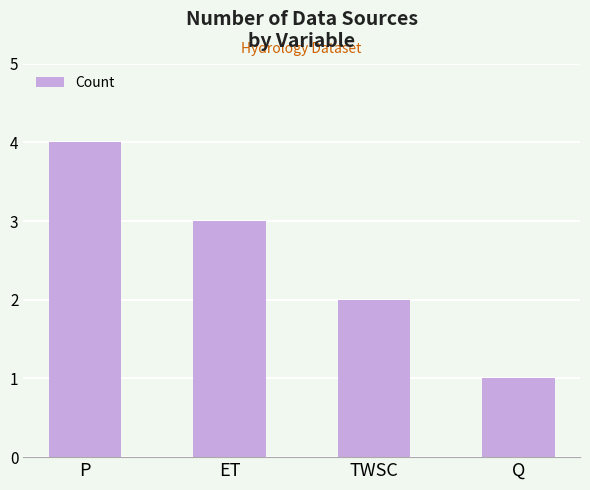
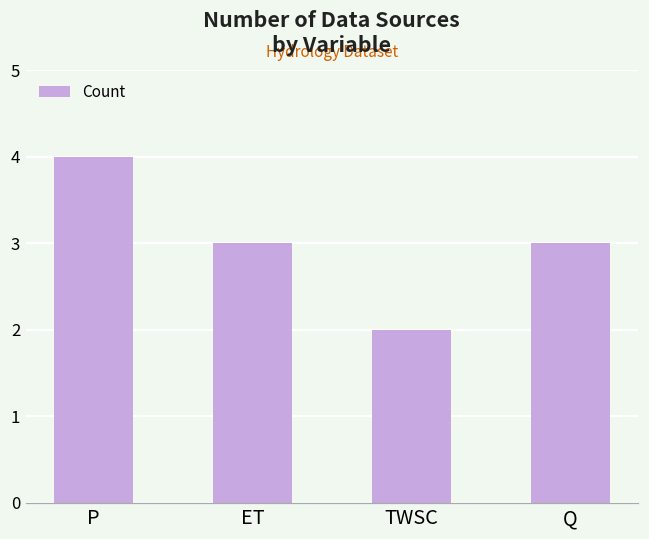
Q: 1 -> 3
